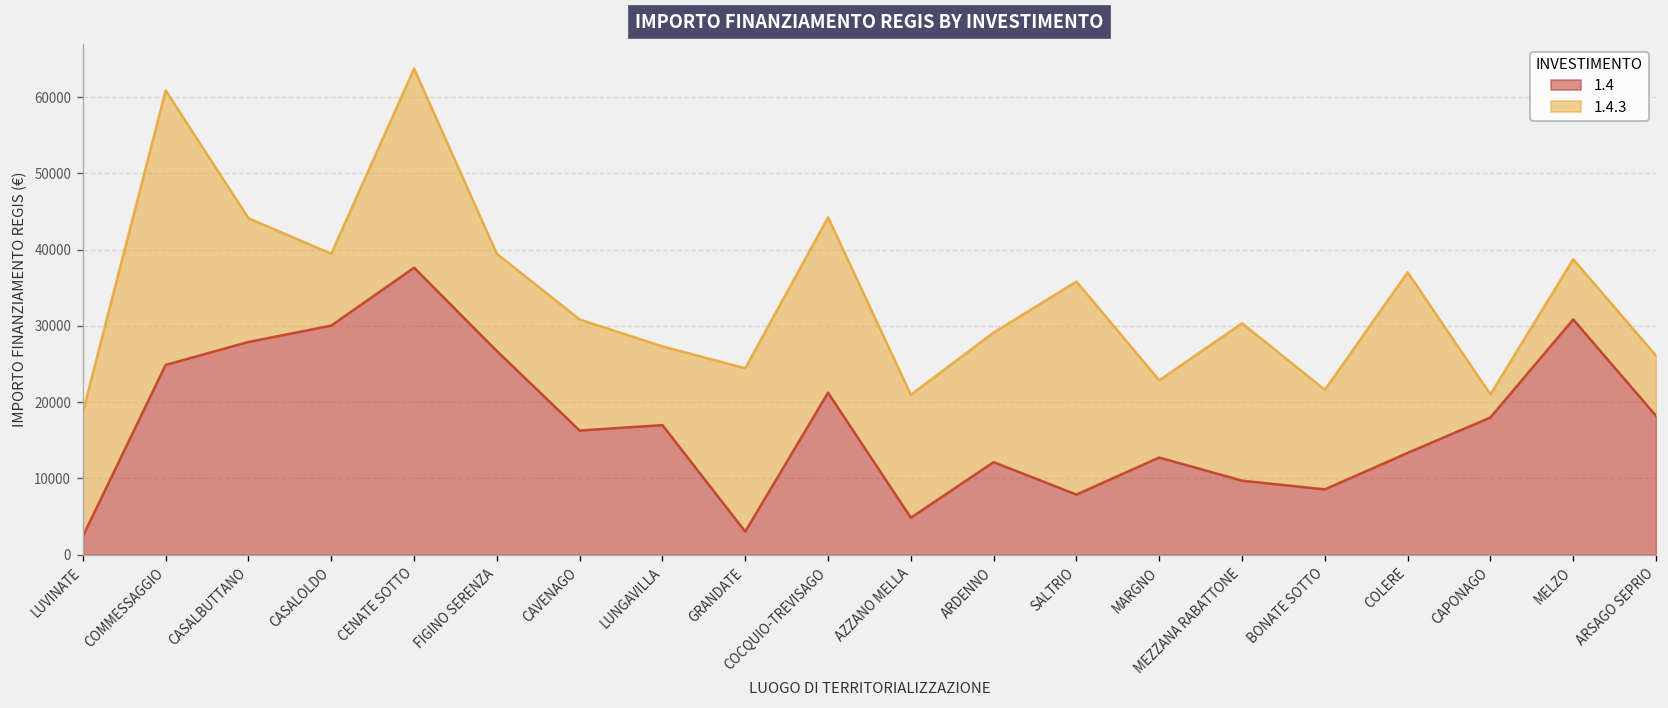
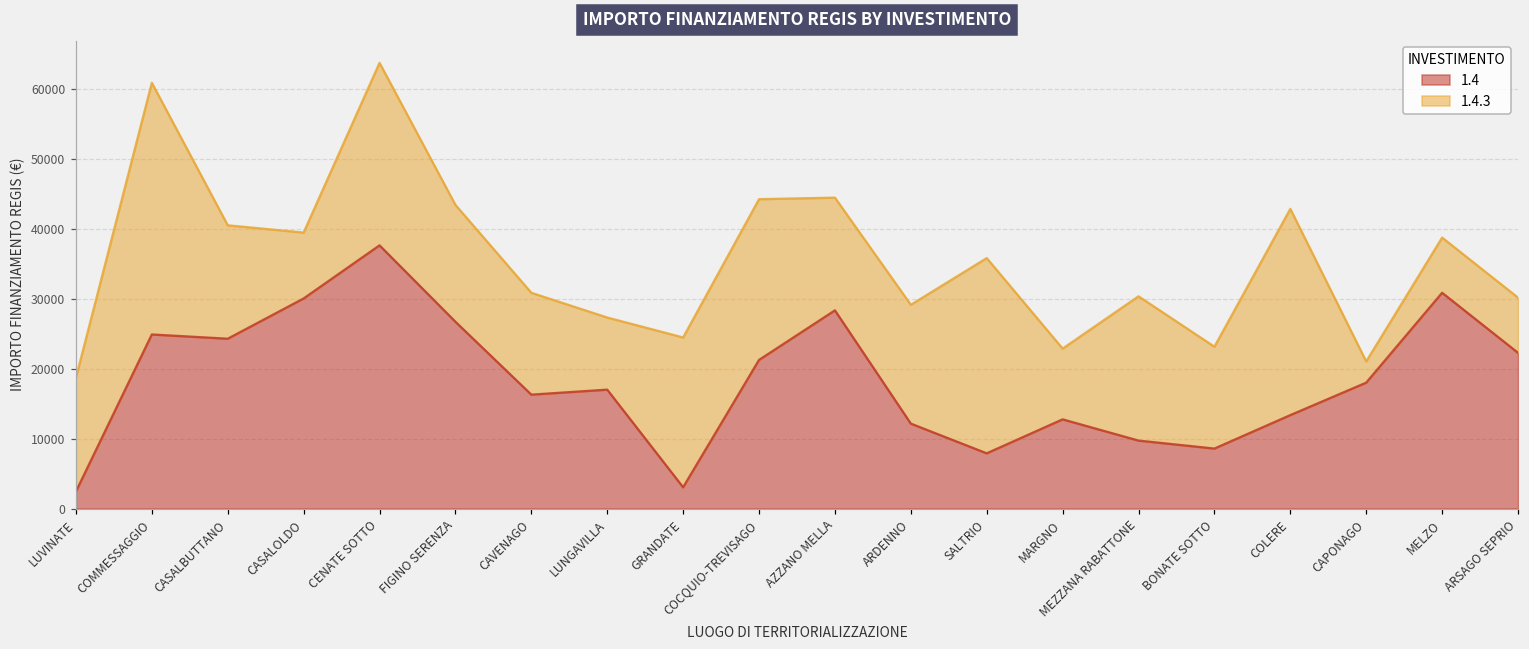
1.4, CASALBUTTANO: 28000 -> 24000
1.4.3, FIGINO SERENZA: 13000 -> 17000
1.4, AZZANO MELLA: 5000 -> 28000
1.4.3, BONATE SOTTO: 13000 -> 15000
1.4.3, COLERE: 24000 -> 30000
1.4, ARSAGO SEPRIO: 18000 -> 22000
